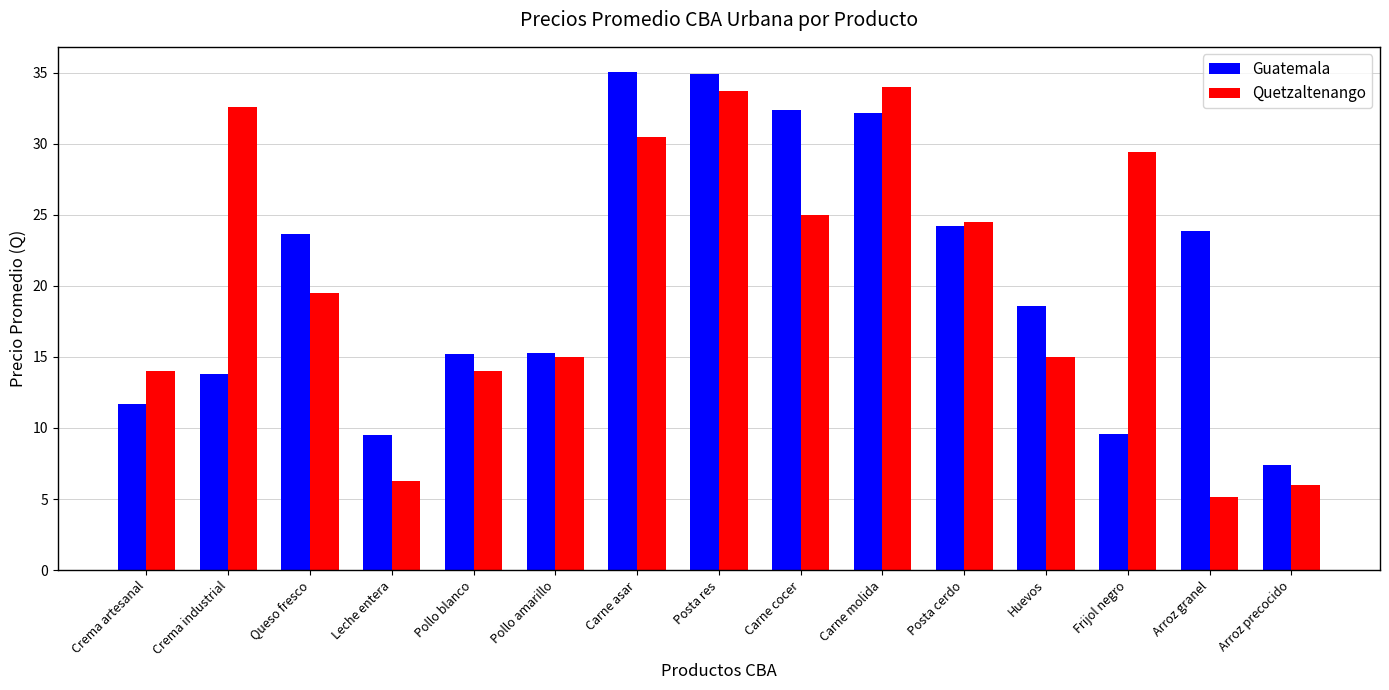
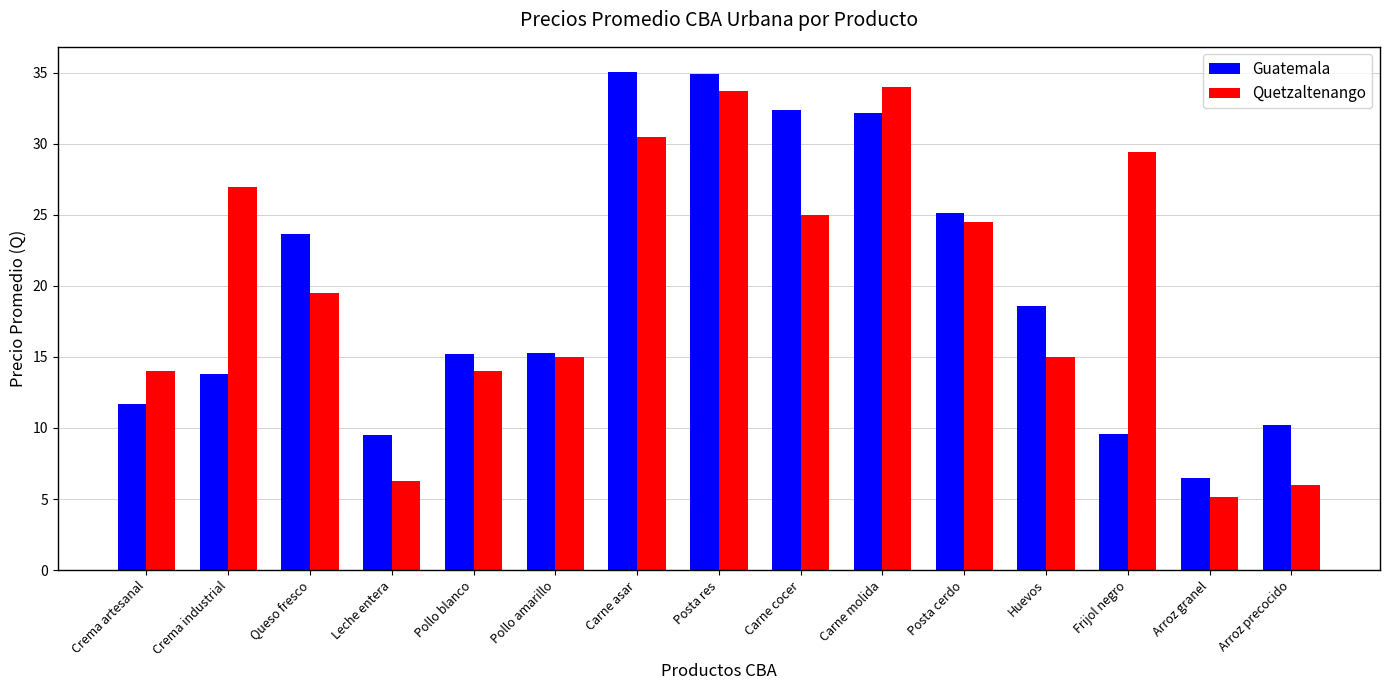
Quetzaltenango, Crema industrial: 32.6 -> 27.0
Guatemala, Posta cerdo: 24.2 -> 25.1
Guatemala, Arroz granel: 23.9 -> 6.5
Guatemala, Arroz precocido: 7.4 -> 10.2
